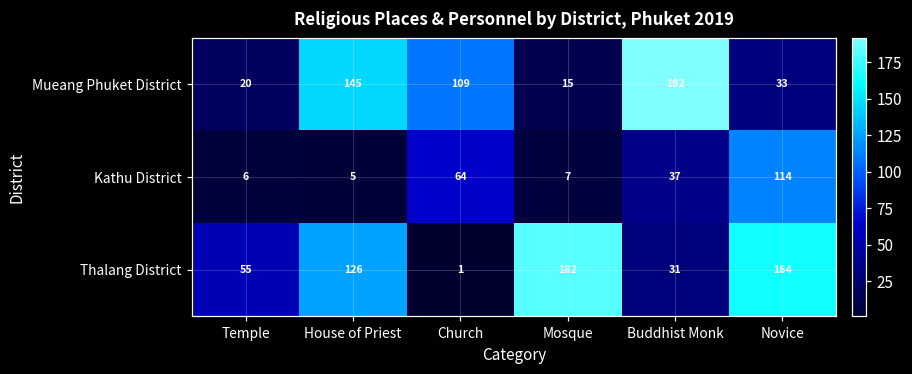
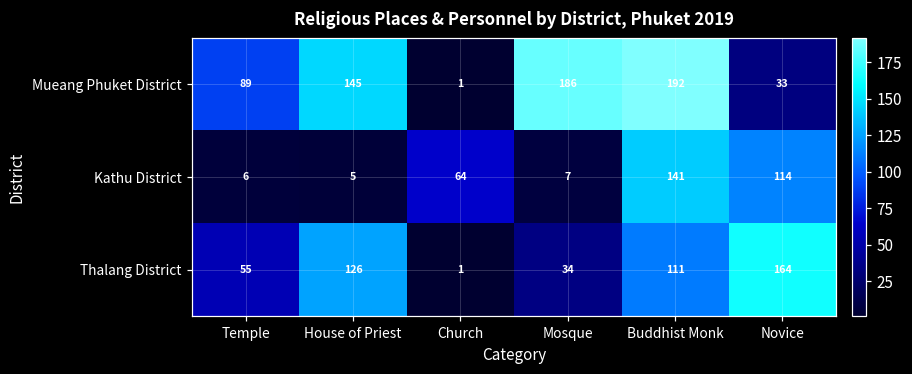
Mueang Phuket District, Temple: 20 -> 89
Mueang Phuket District, Church: 109 -> 1
Mueang Phuket District, Mosque: 15 -> 186
Kathu District, Buddhist Monk: 37 -> 141
Thalang District, Mosque: 182 -> 34
Thalang District, Buddhist Monk: 31 -> 111
